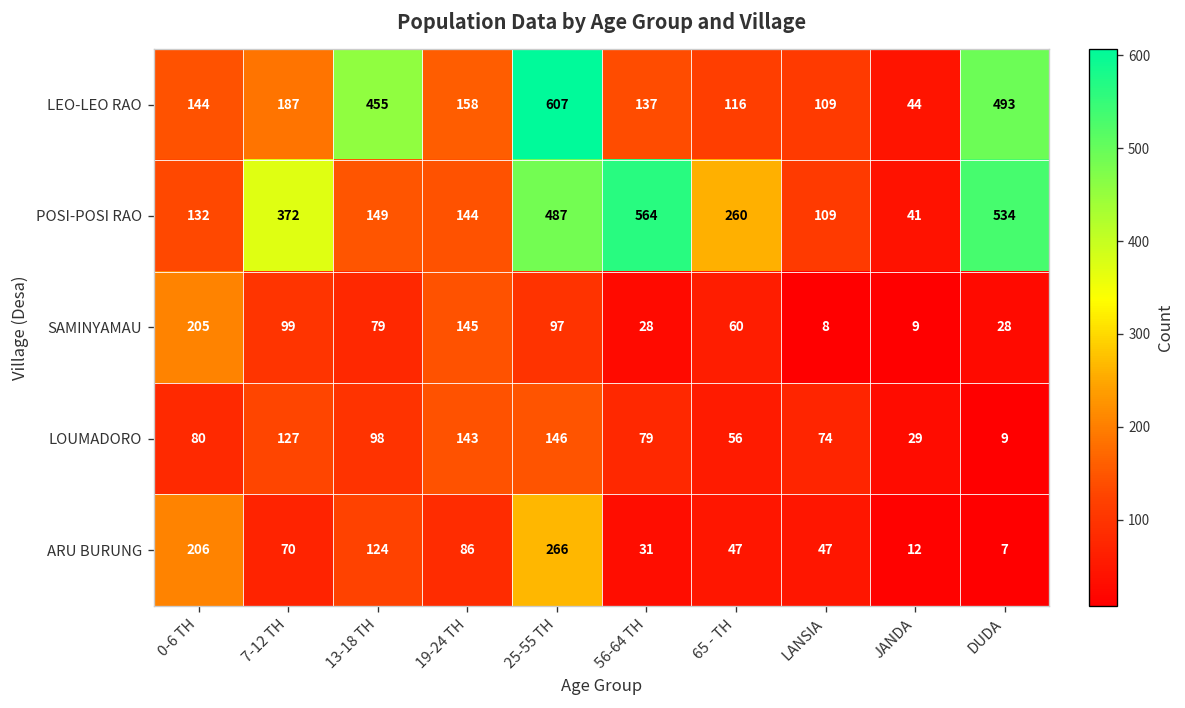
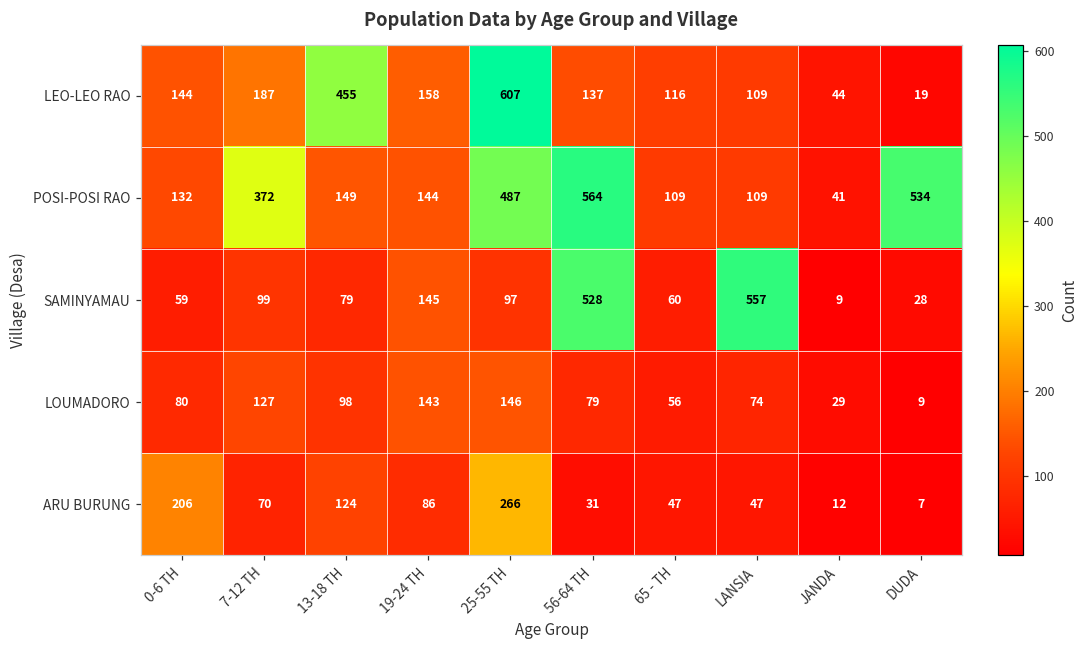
LEO-LEO RAO, DUDA: 493 -> 19
POSI-POSI RAO, 65 - TH: 260 -> 109
SAMINYAMAU, 0-6 TH: 205 -> 59
SAMINYAMAU, 56-64 TH: 28 -> 528
SAMINYAMAU, LANSIA: 8 -> 557
